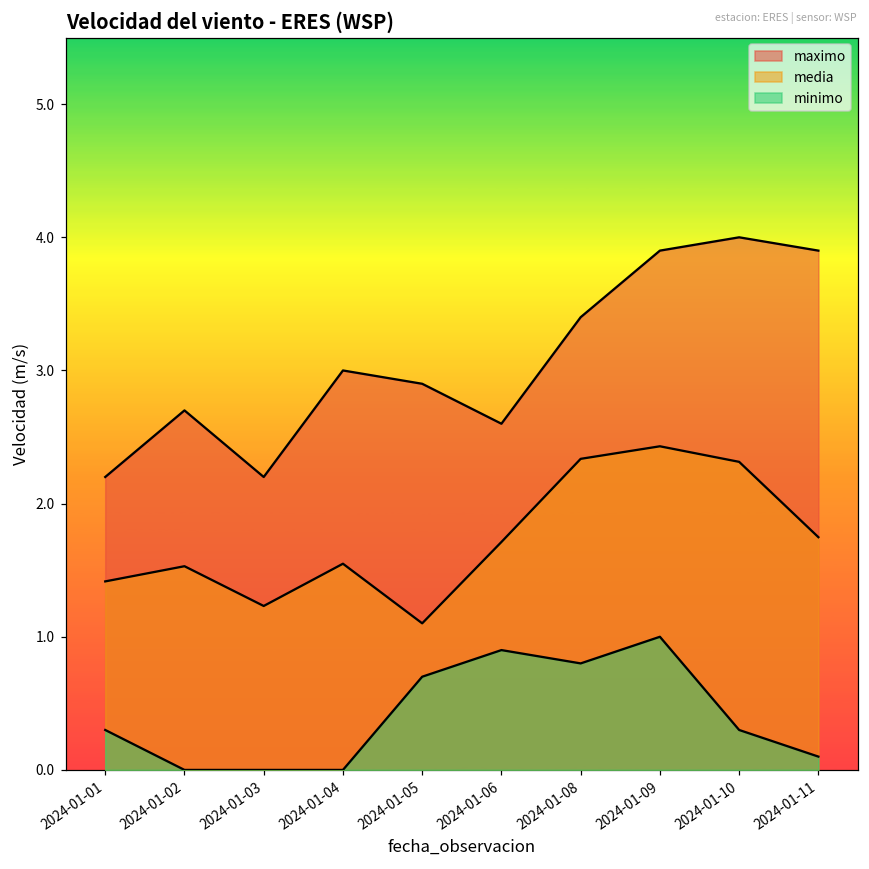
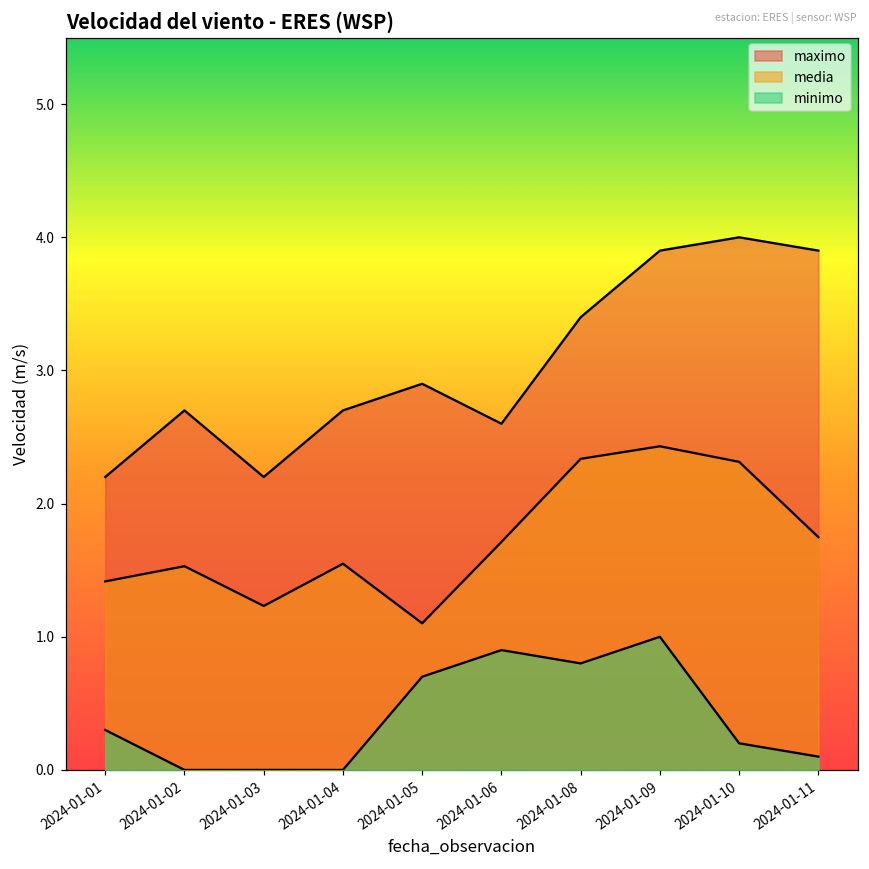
maximo, 2024-01-04: 3.0 -> 2.7
minimo, 2024-01-10: 0.3 -> 0.2
